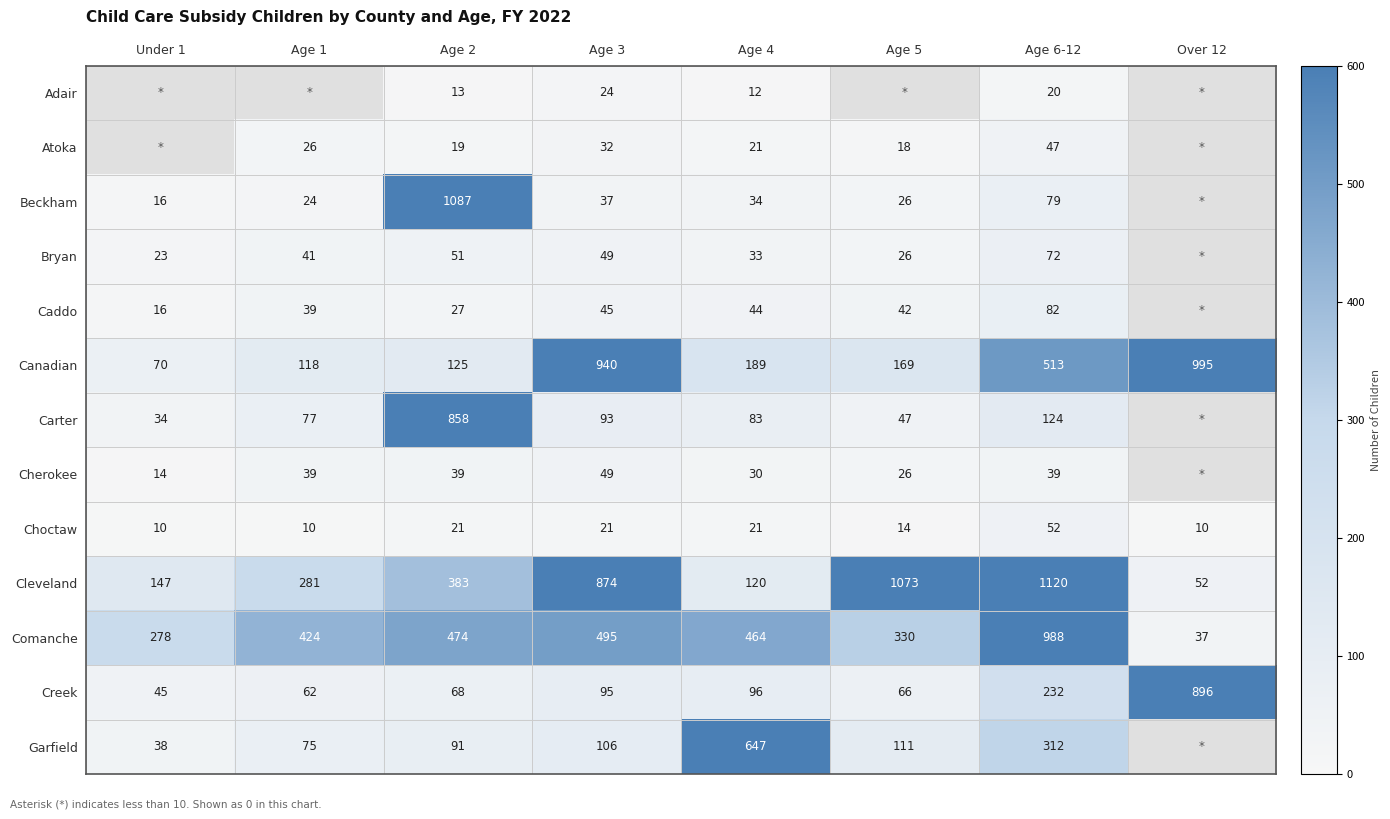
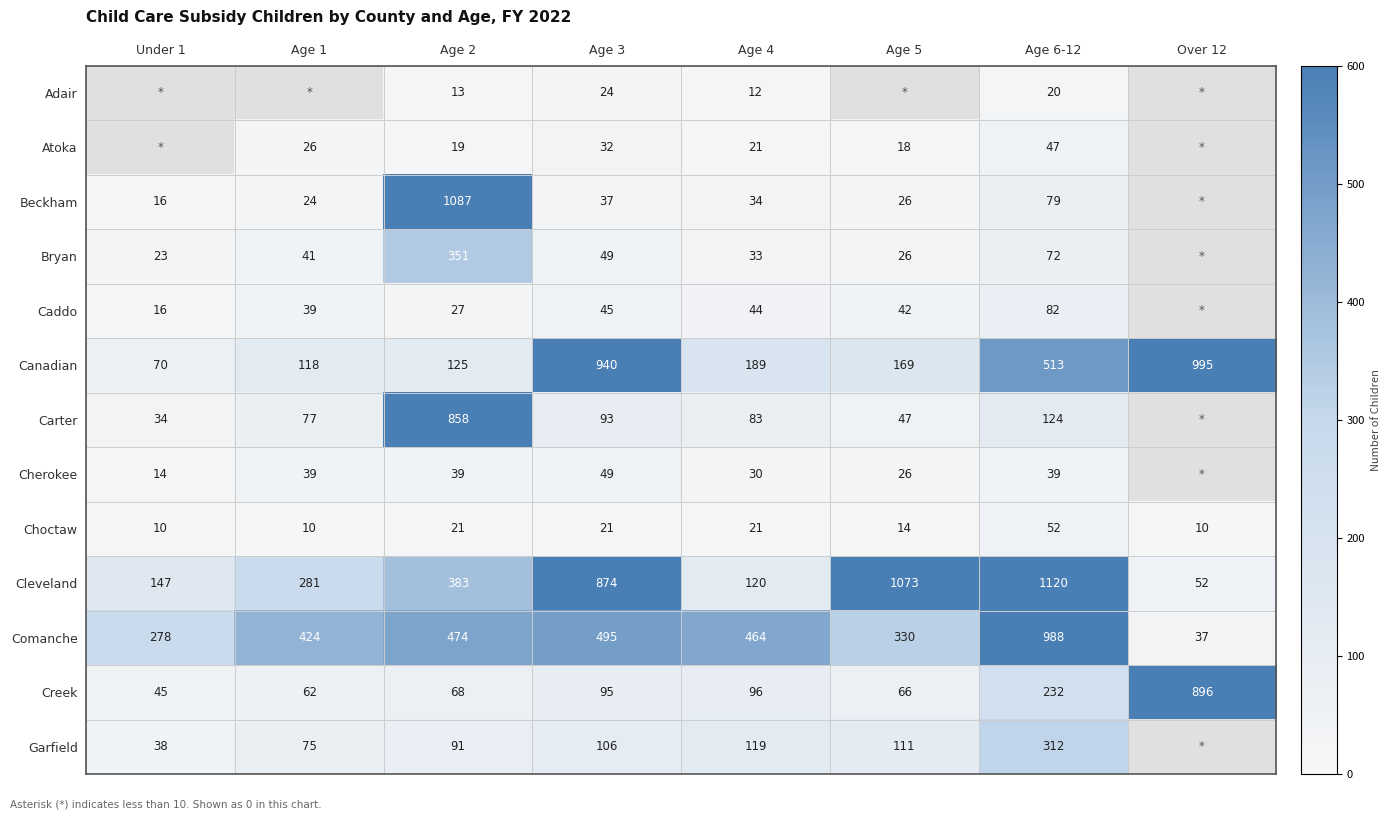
Bryan, Age 2: 51 -> 351
Garfield, Age 4: 647 -> 119
